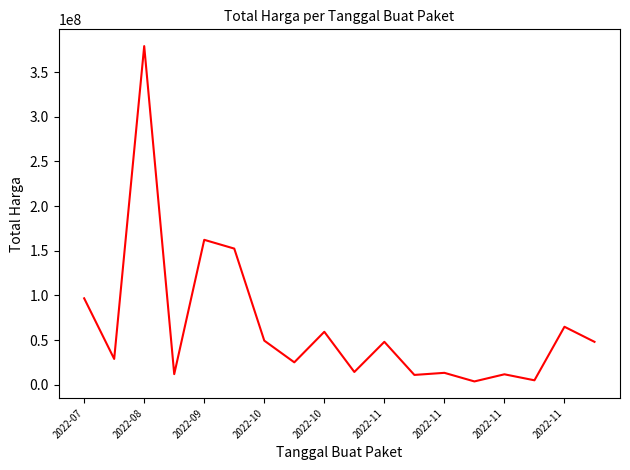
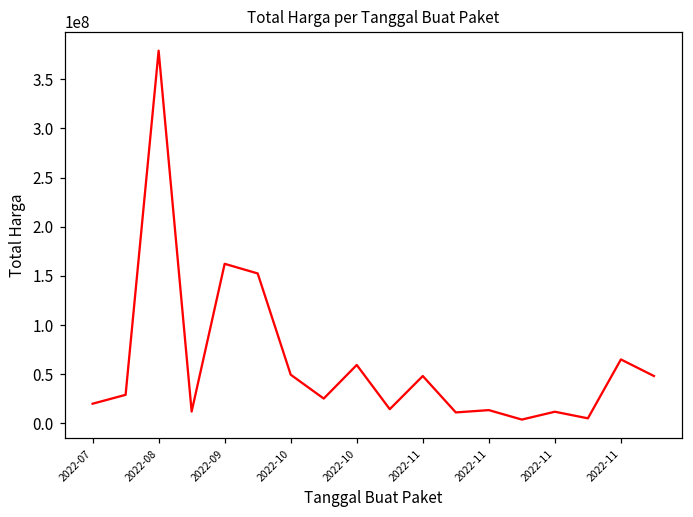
2022-07: 100000000 -> 20000000
